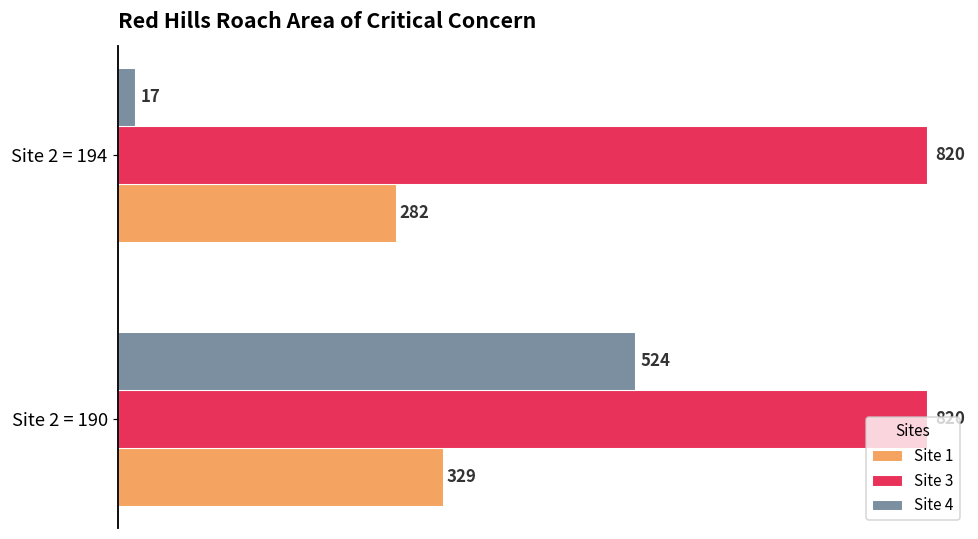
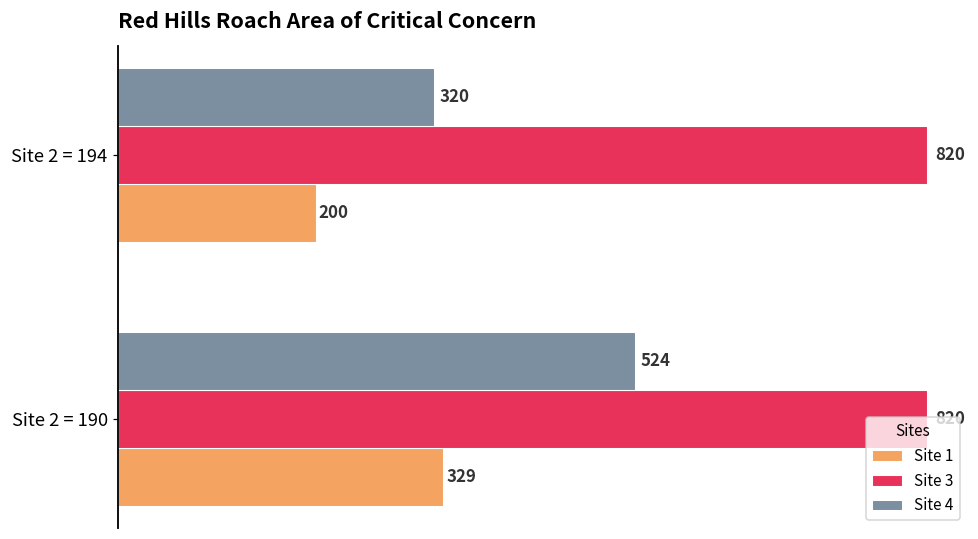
Site 4, Site 2 = 194: 17 -> 320
Site 1, Site 2 = 194: 282 -> 200
